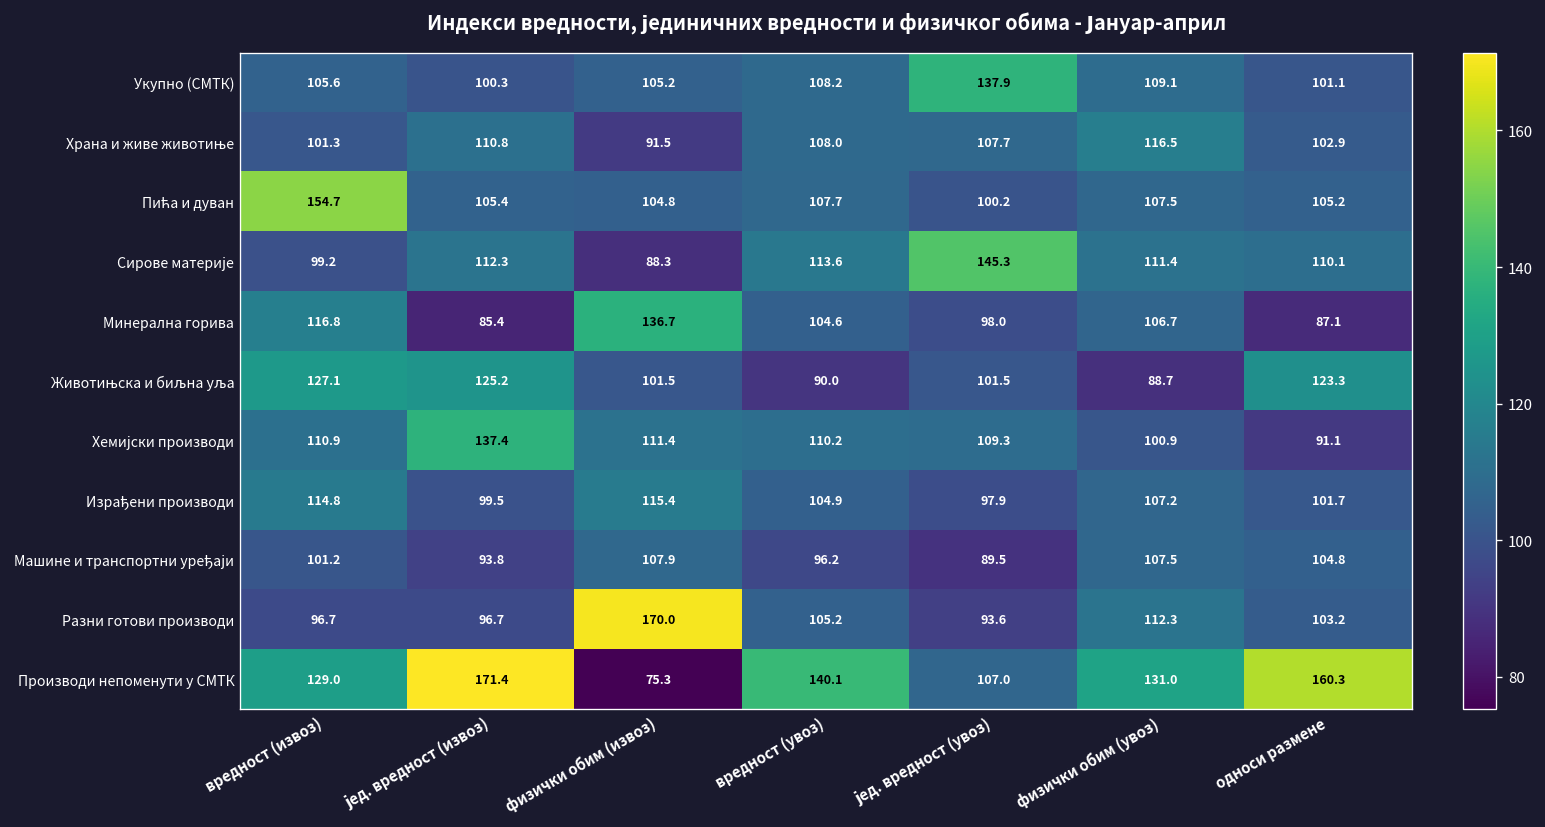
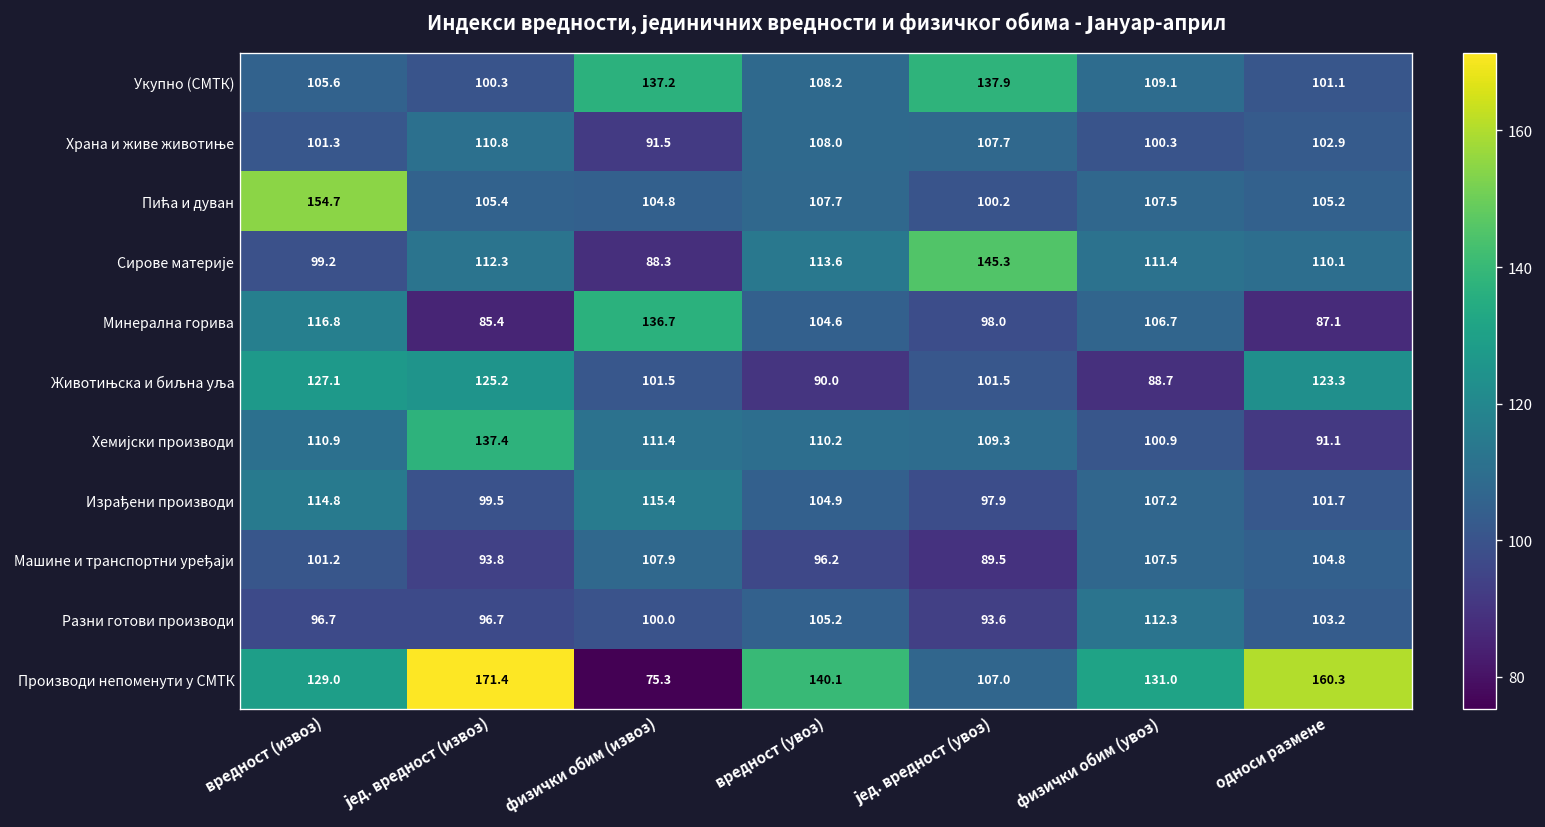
Укупно (СМТК), физички обим (извоз): 105.2 -> 137.2
Храна и живе животиње, физички обим (увоз): 116.5 -> 100.3
Разни готови производи, физички обим (извоз): 170.0 -> 100.0
